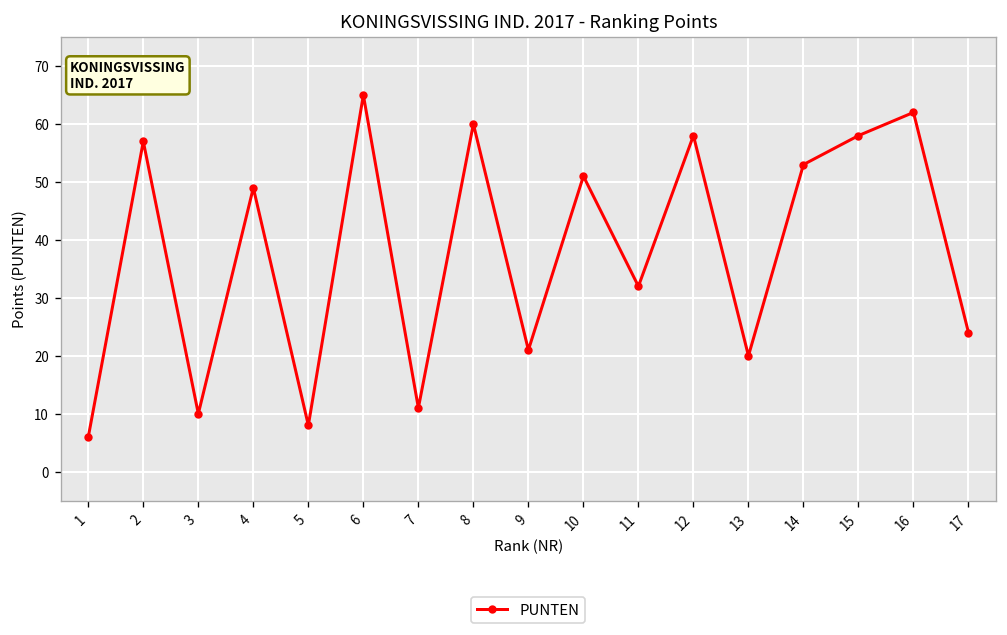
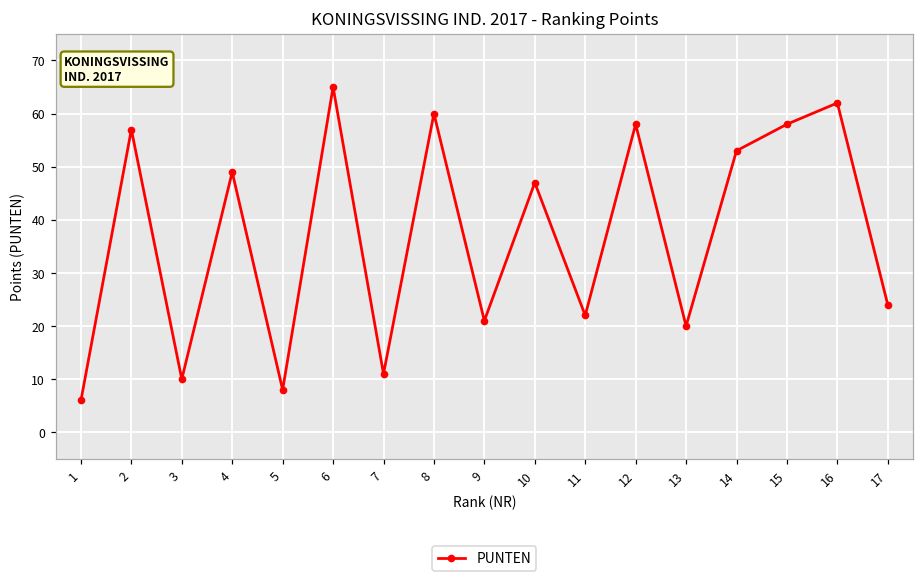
10: 51 -> 47
11: 32 -> 22
